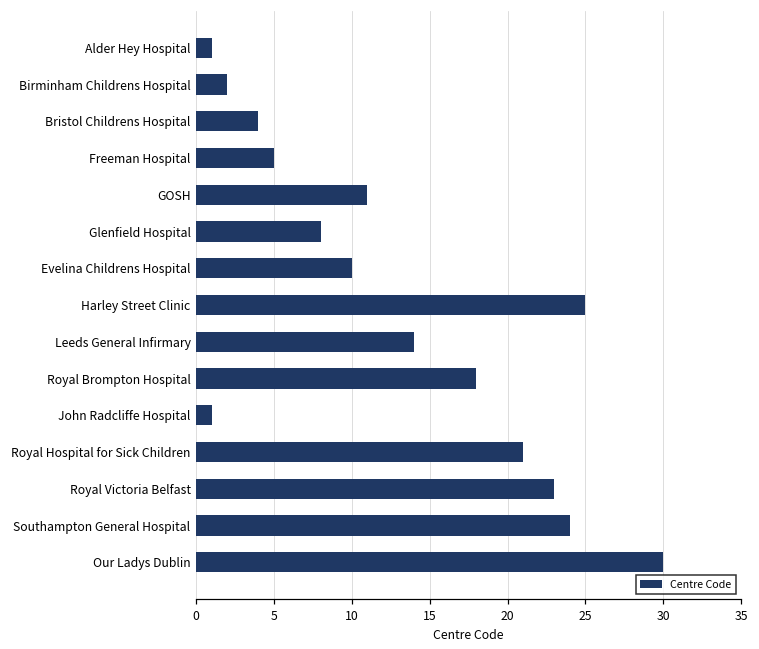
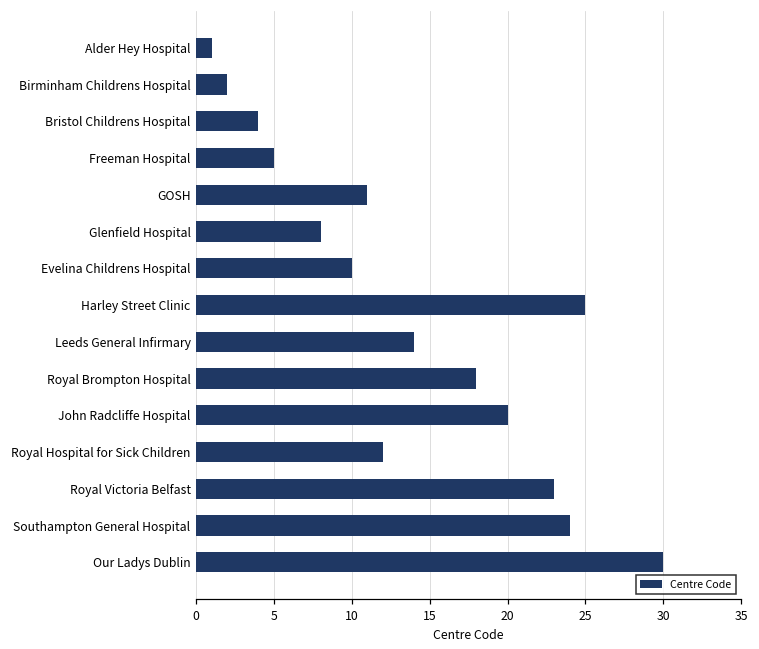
John Radcliffe Hospital: 1 -> 20
Royal Hospital for Sick Children: 21 -> 12
